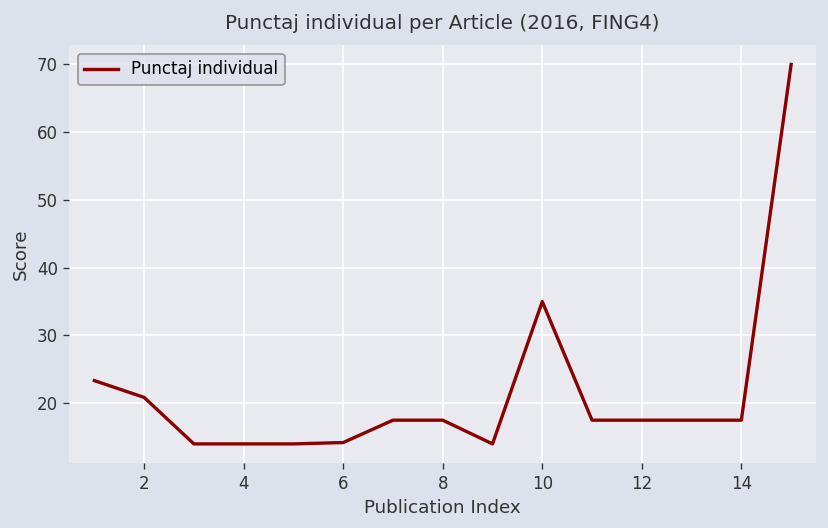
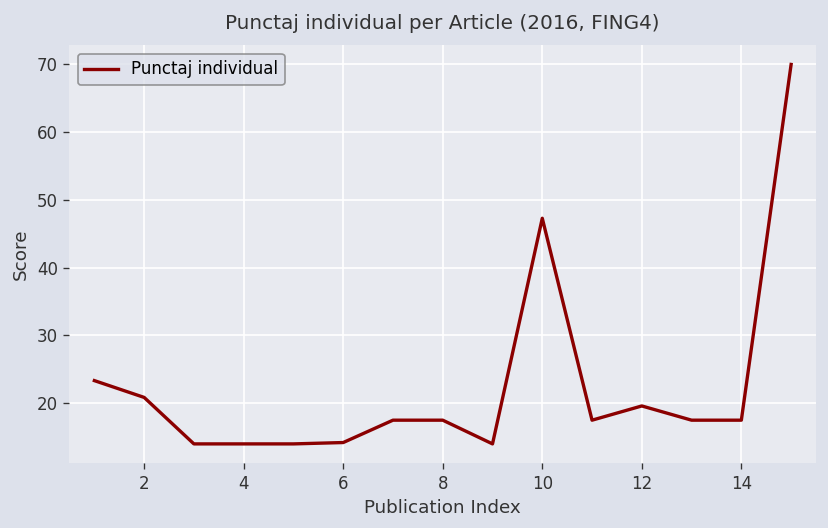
10: 35 -> 47
12: 18 -> 20
